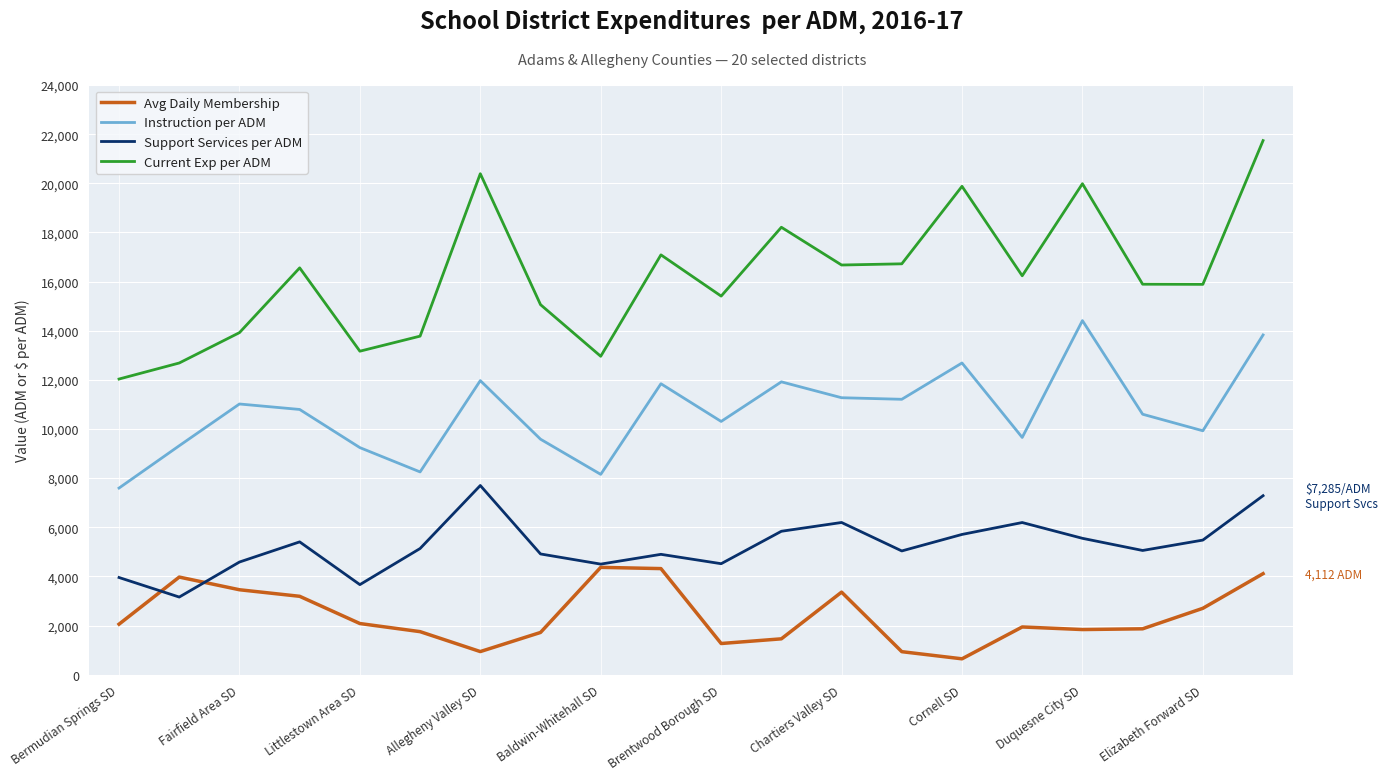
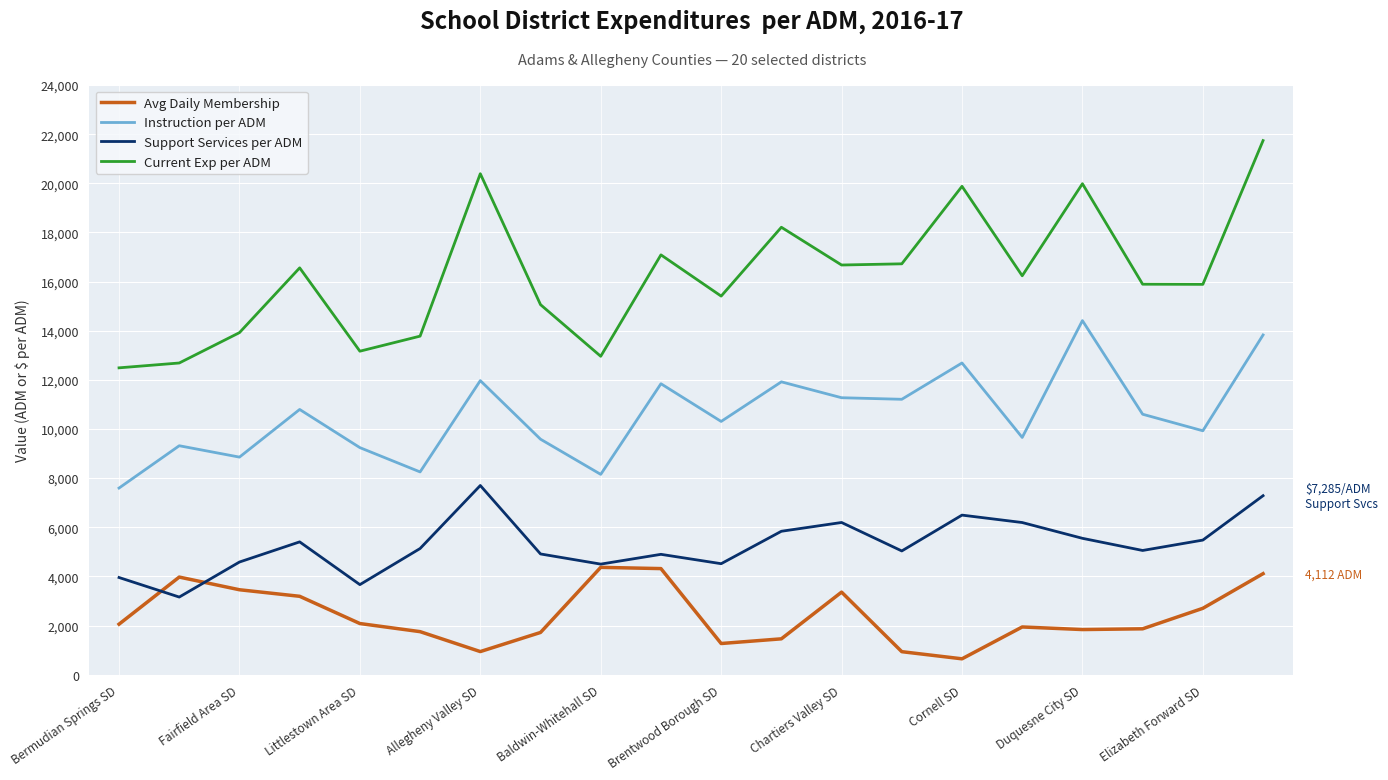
Current Exp per ADM, Bermudian Springs SD: 12,000 -> 12,500
Instruction per ADM, Fairfield Area SD: 11,000 -> 8,900
Support Services per ADM, Cornell SD: 5,700 -> 6,500
